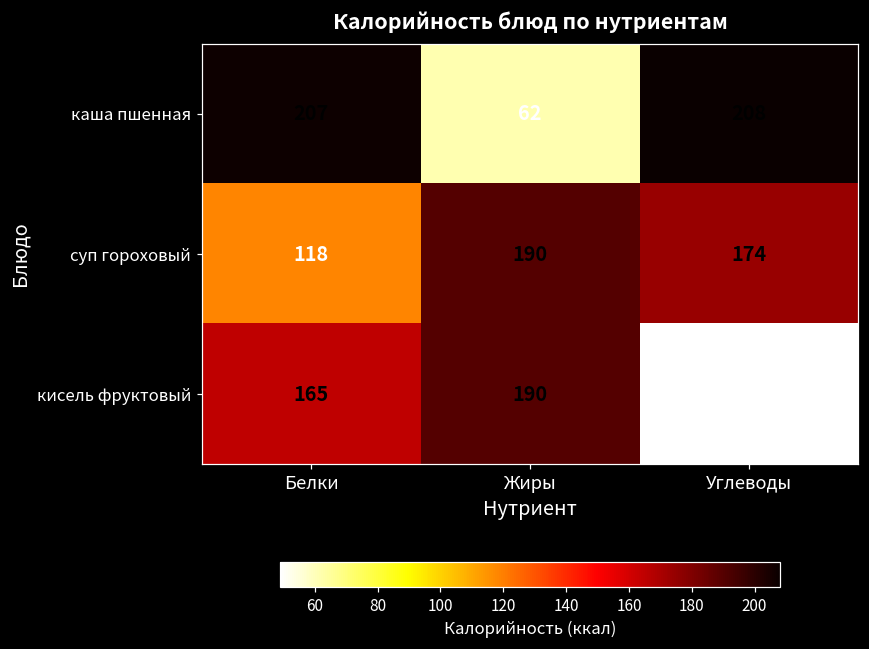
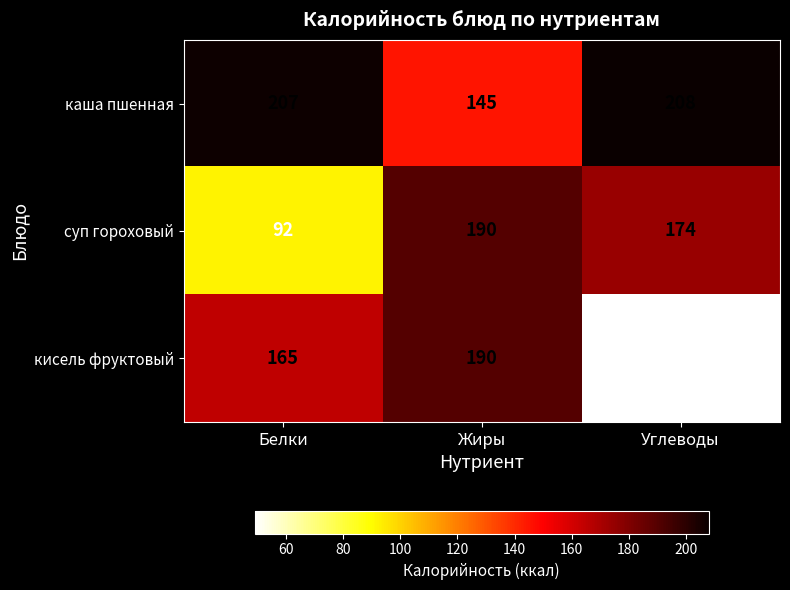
каша пшенная, Жиры: 62 -> 145
суп гороховый, Белки: 118 -> 92
